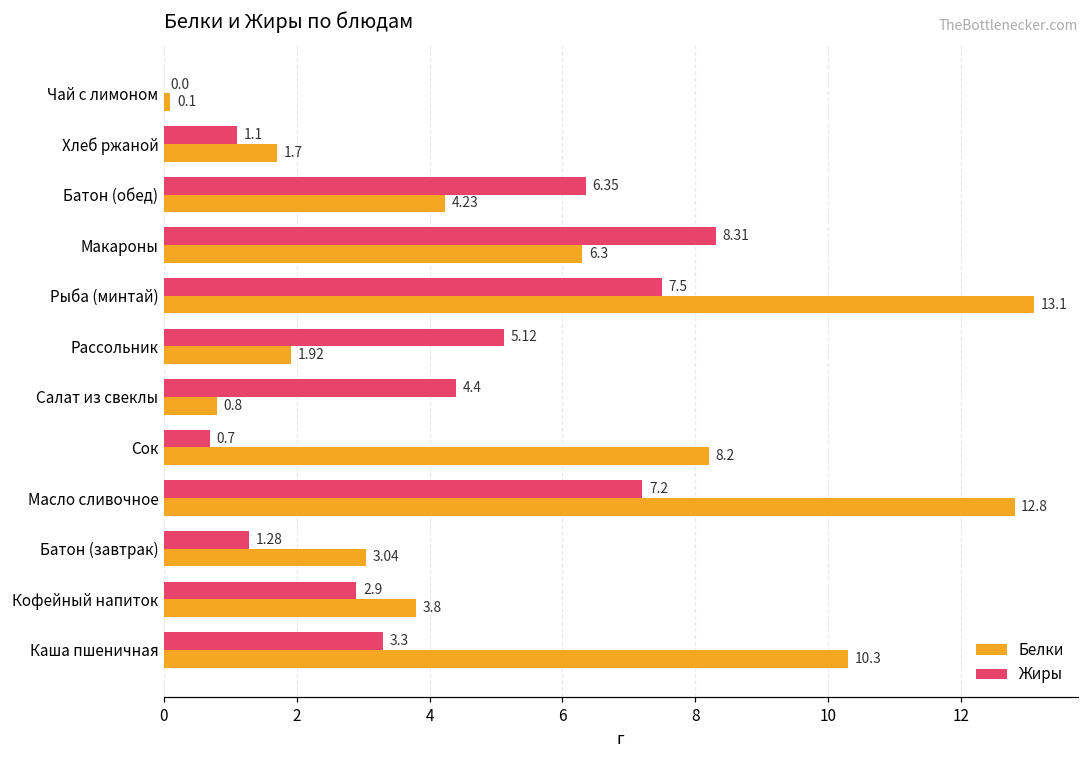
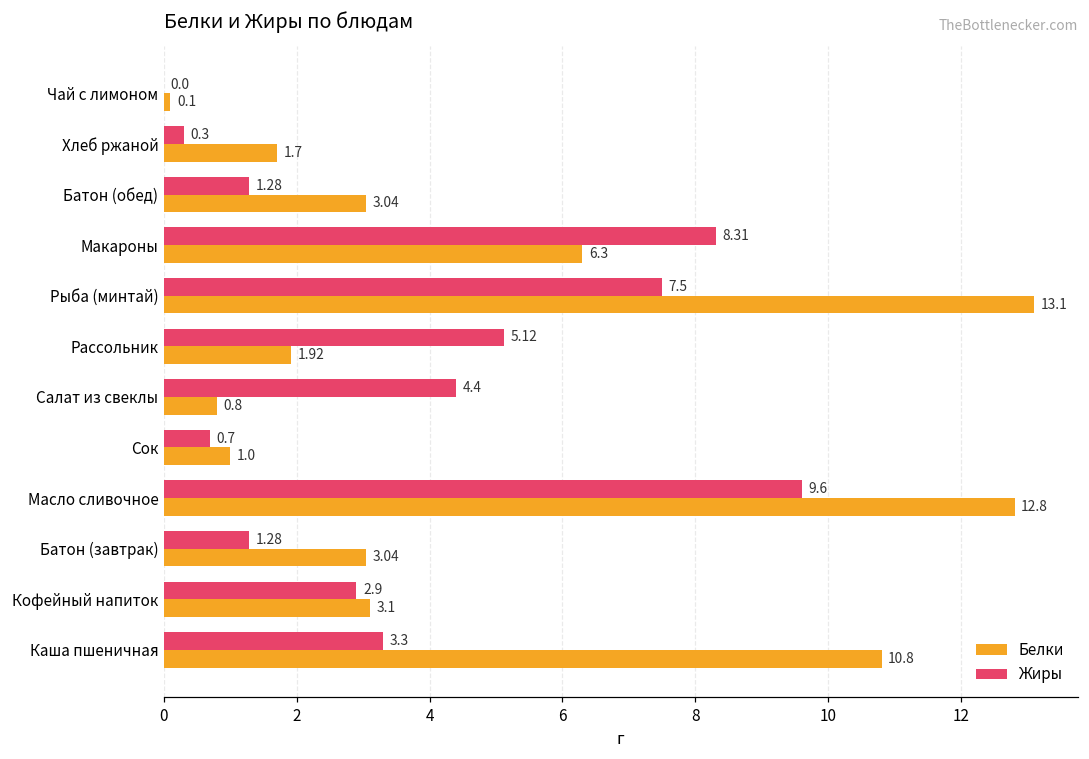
Жиры, Хлеб ржаной: 1.1 -> 0.3
Жиры, Батон (обед): 6.35 -> 1.28
Белки, Батон (обед): 4.23 -> 3.04
Белки, Сок: 8.2 -> 1.0
Жиры, Масло сливочное: 7.2 -> 9.6
Белки, Кофейный напиток: 3.8 -> 3.1
Белки, Каша пшеничная: 10.3 -> 10.8
